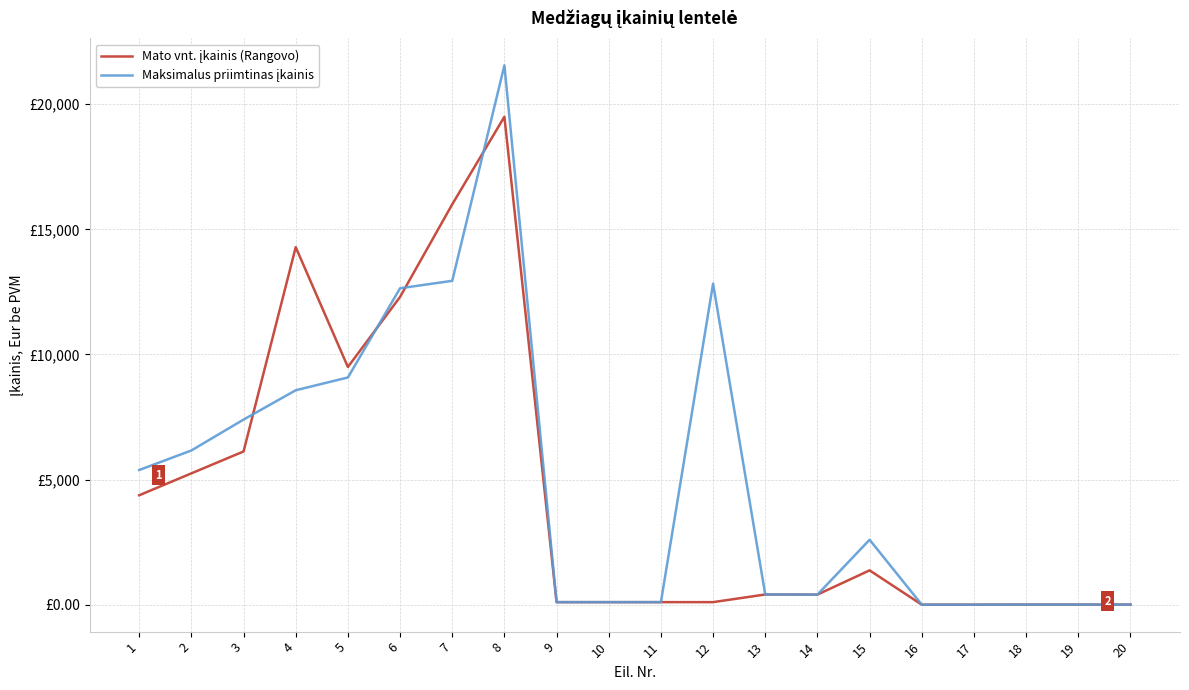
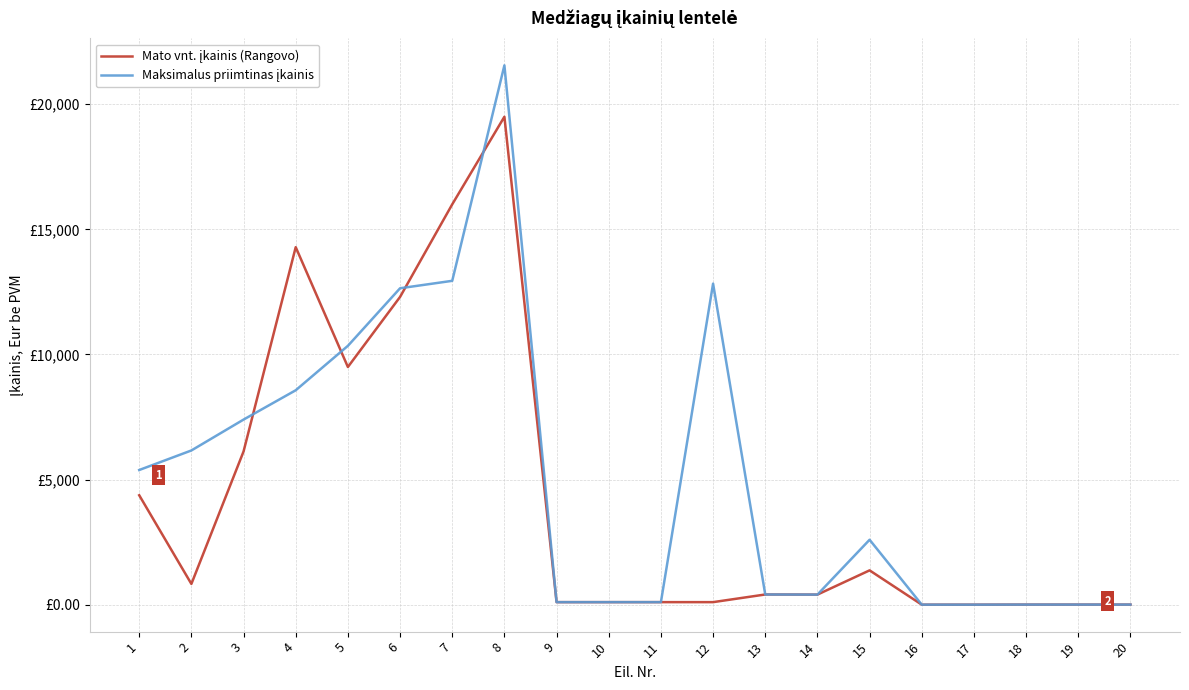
Mato vnt. įkainis (Rangovo), 2: £5,300 -> £800
Maksimalus priimtinas įkainis, 5: £9,100 -> £10,300
